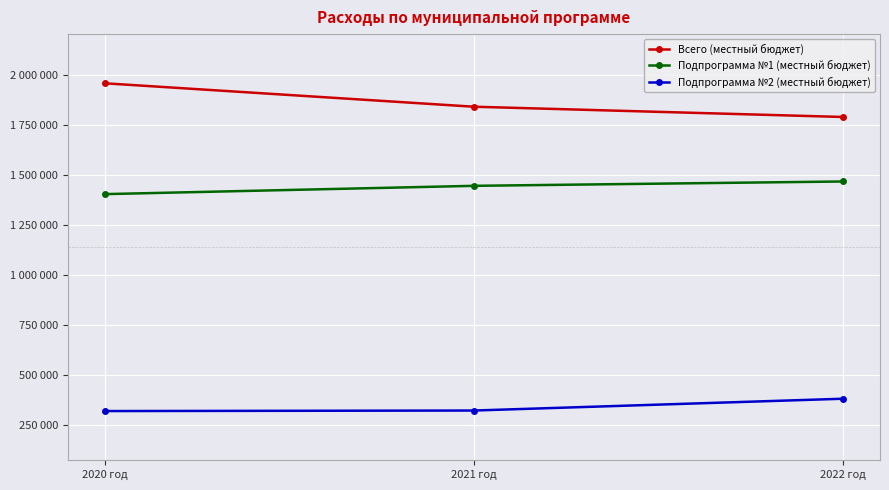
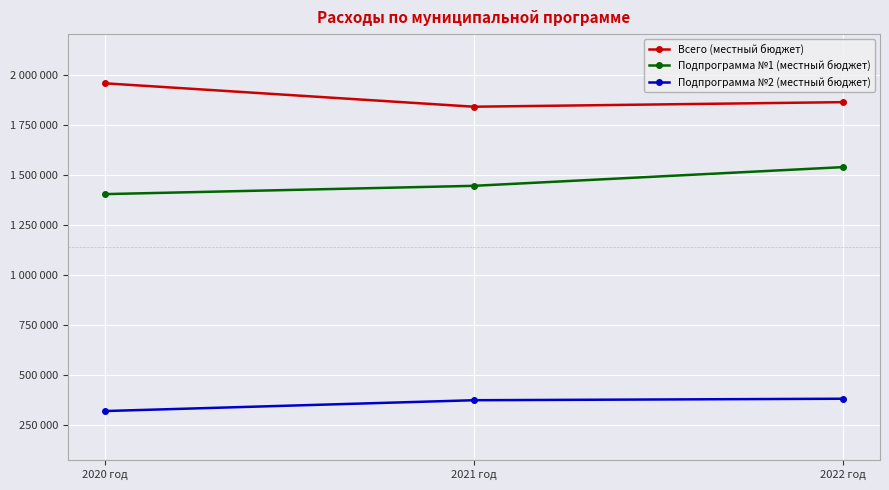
Подпрограмма №2 (местный бюджет), 2021 год: 320000 -> 370000
Всего (местный бюджет), 2022 год: 1790000 -> 1870000
Подпрограмма №1 (местный бюджет), 2022 год: 1470000 -> 1540000
